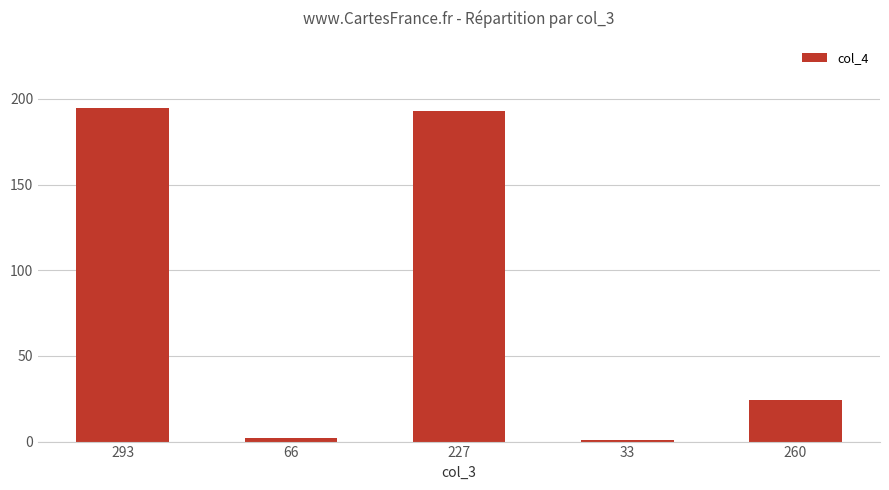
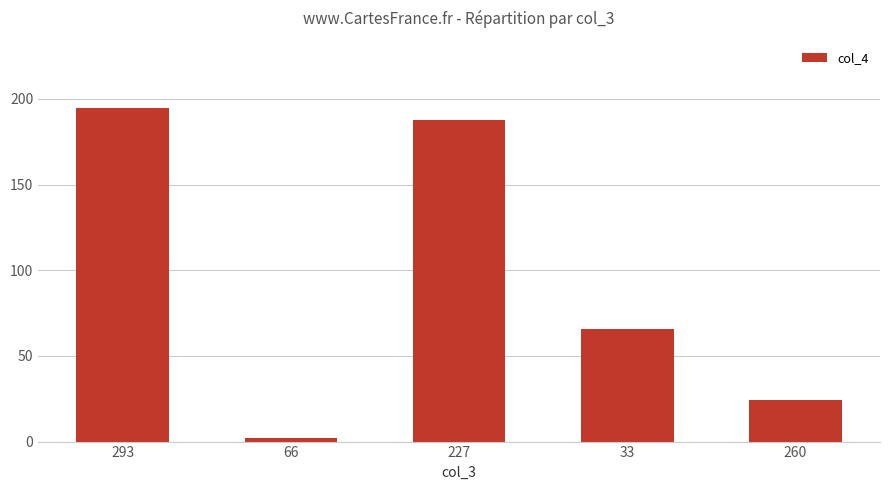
227: 193 -> 188
33: 1 -> 66
